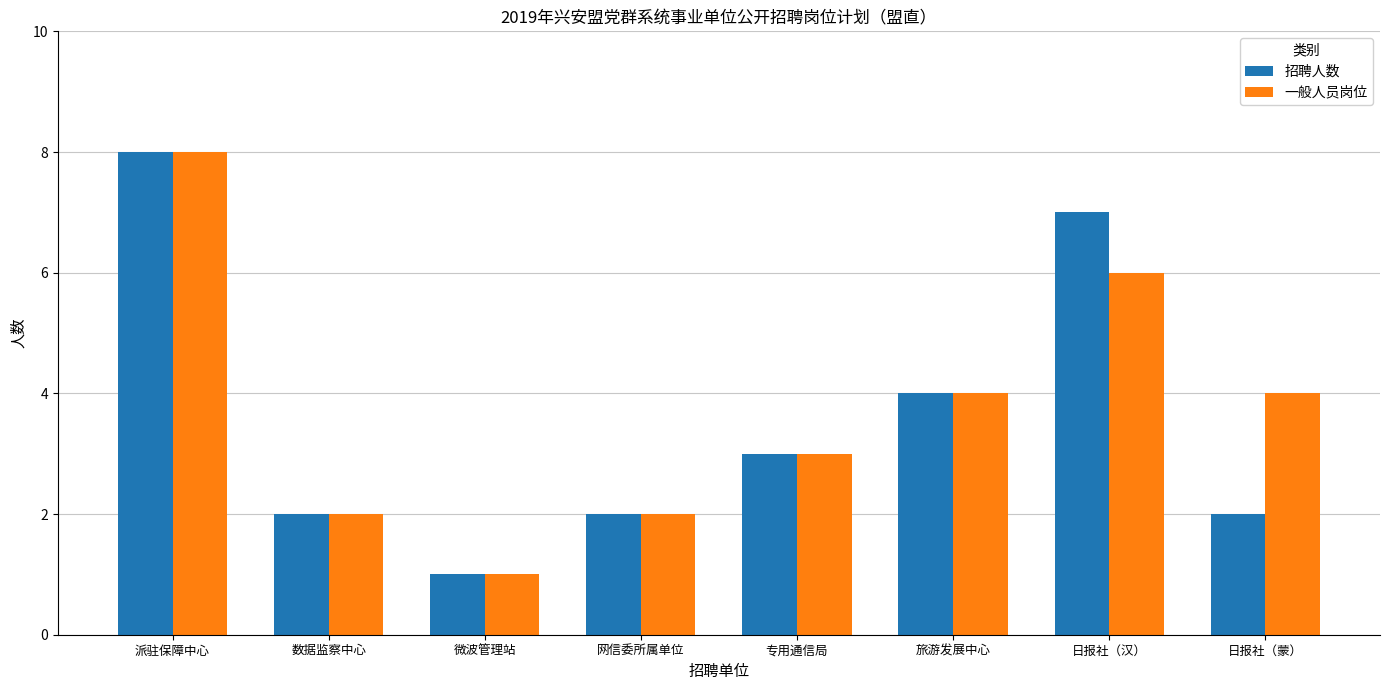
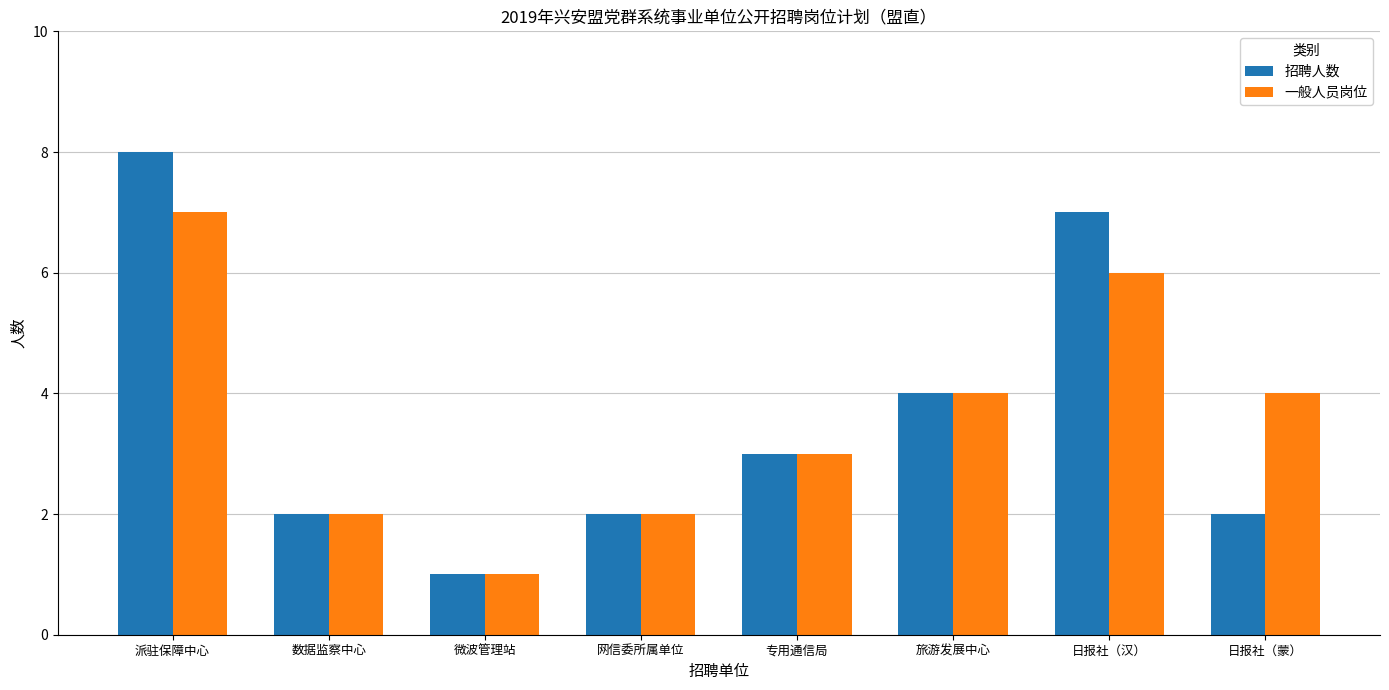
一般人员岗位, 派驻保障中心: 8 -> 7
